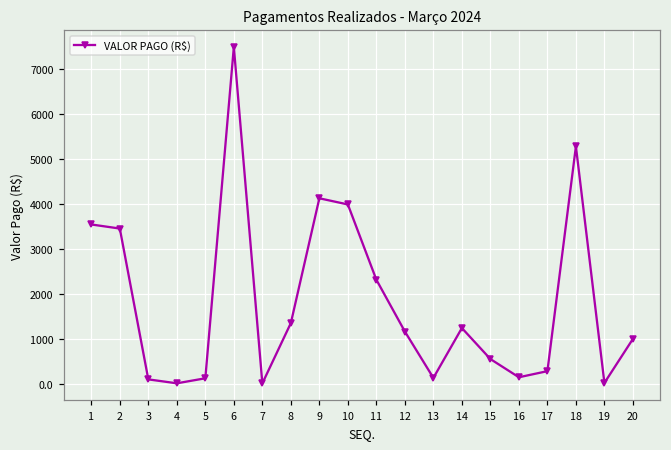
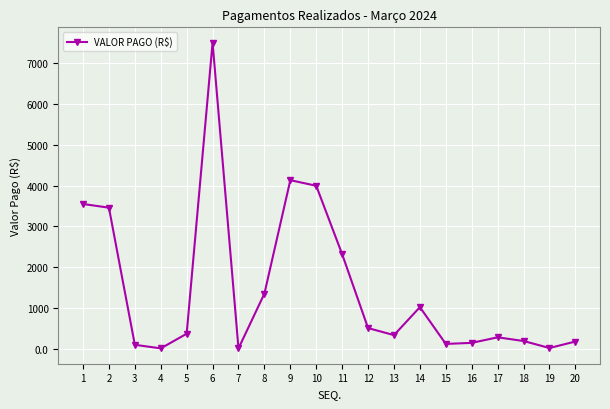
5: 100 -> 400
12: 1200 -> 500
13: 100 -> 300
14: 1200 -> 1000
15: 600 -> 100
18: 5300 -> 200
20: 1000 -> 200
